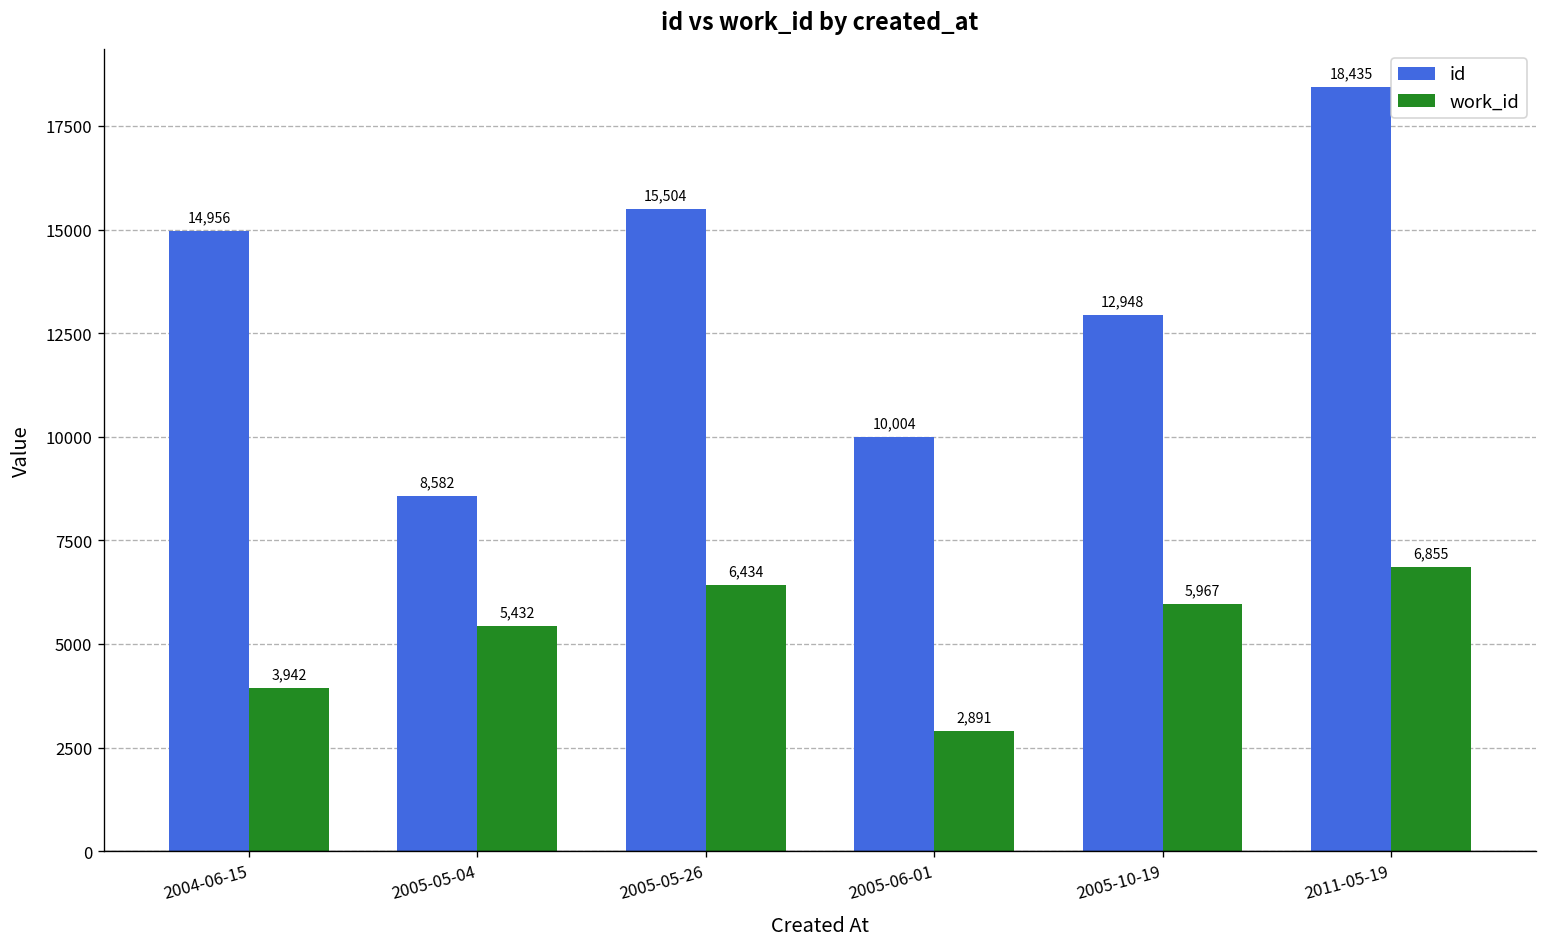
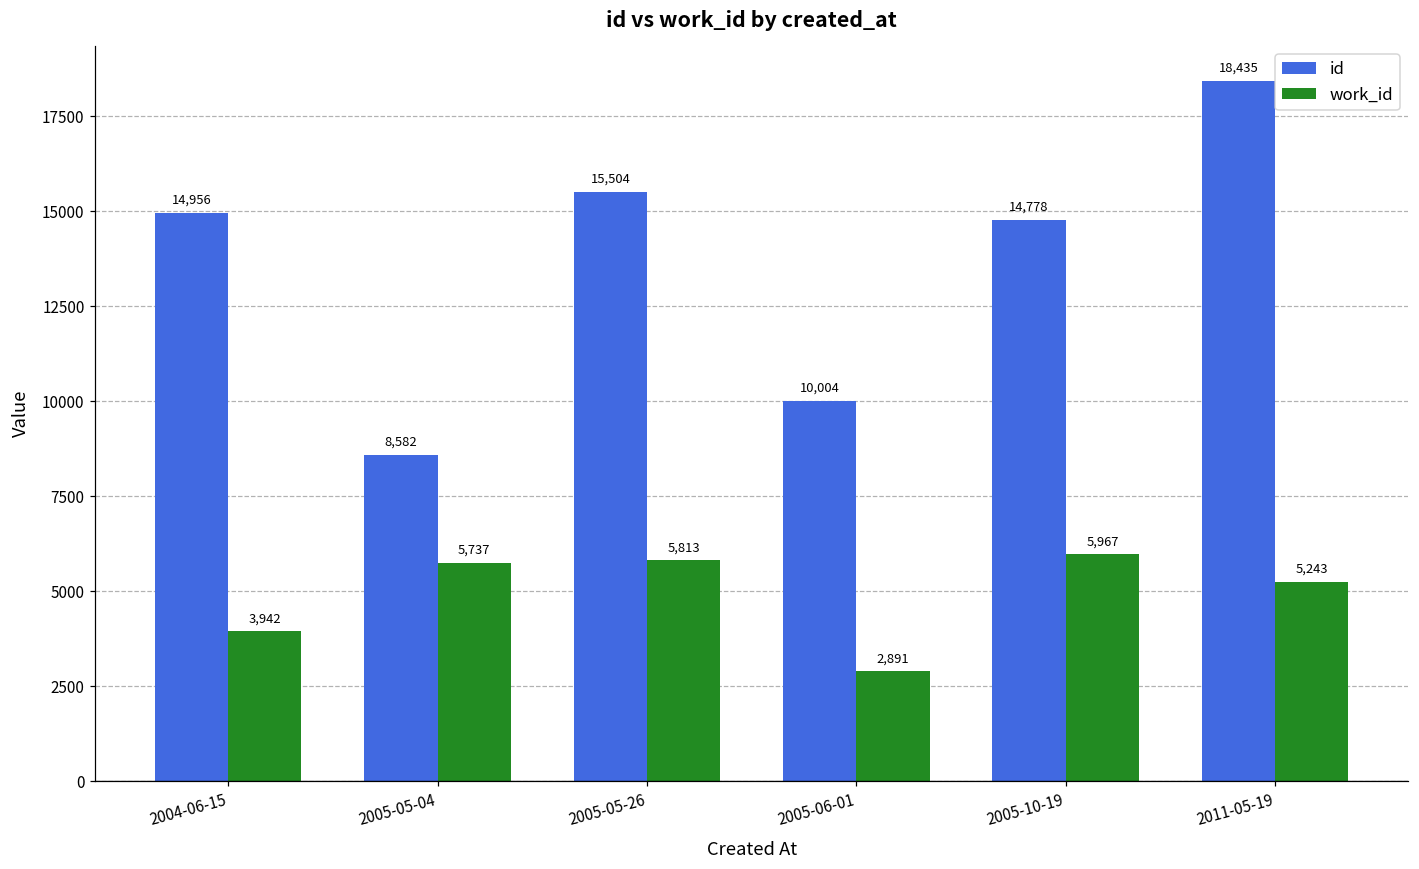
work_id, 2005-05-04: 5,432 -> 5,737
work_id, 2005-05-26: 6,434 -> 5,813
id, 2005-10-19: 12,948 -> 14,778
work_id, 2011-05-19: 6,855 -> 5,243
